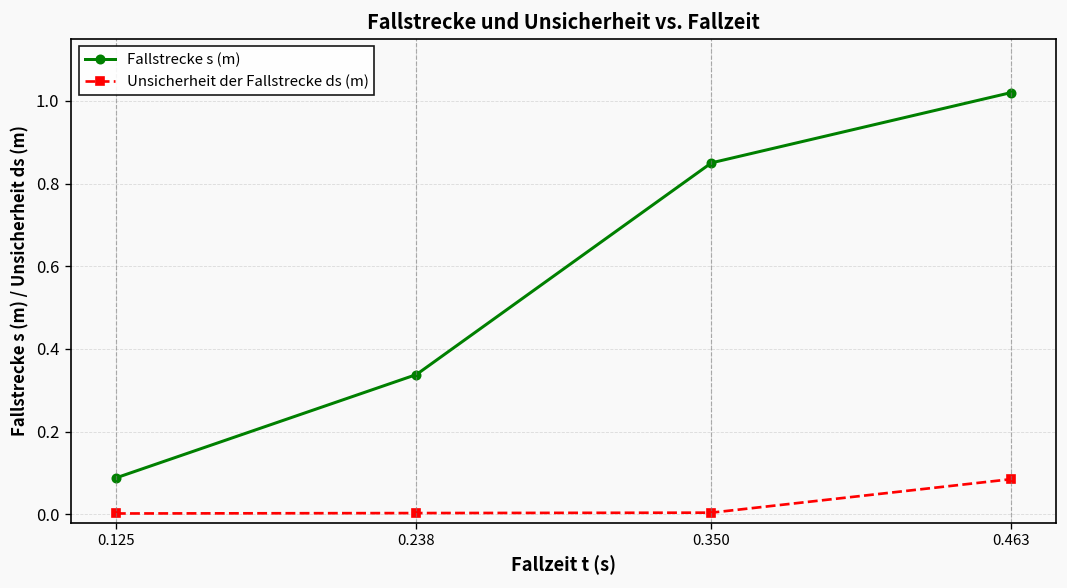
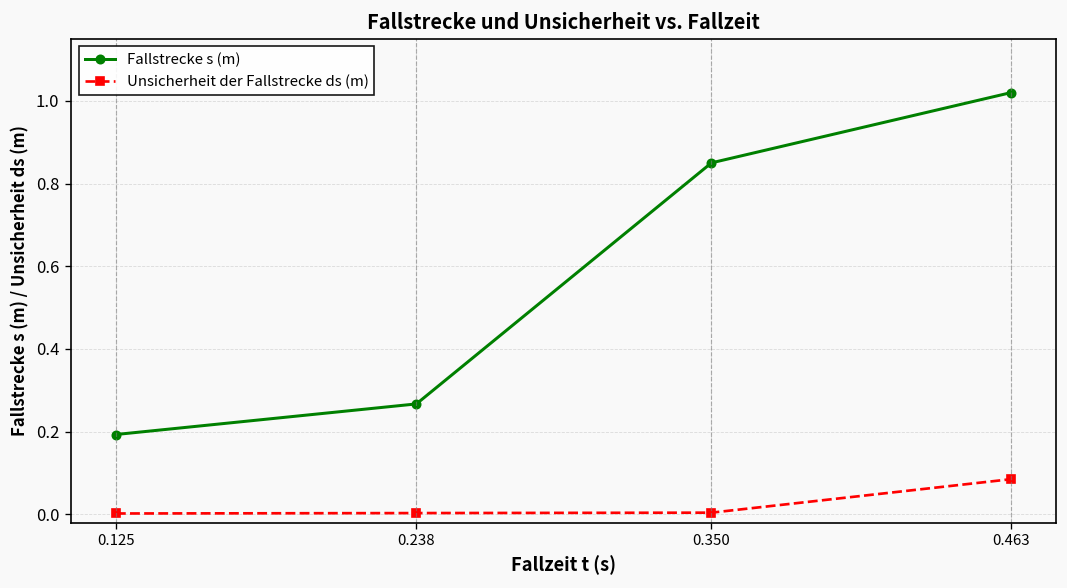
Fallstrecke s (m), 0.125: 0.09 -> 0.19
Fallstrecke s (m), 0.238: 0.34 -> 0.27
